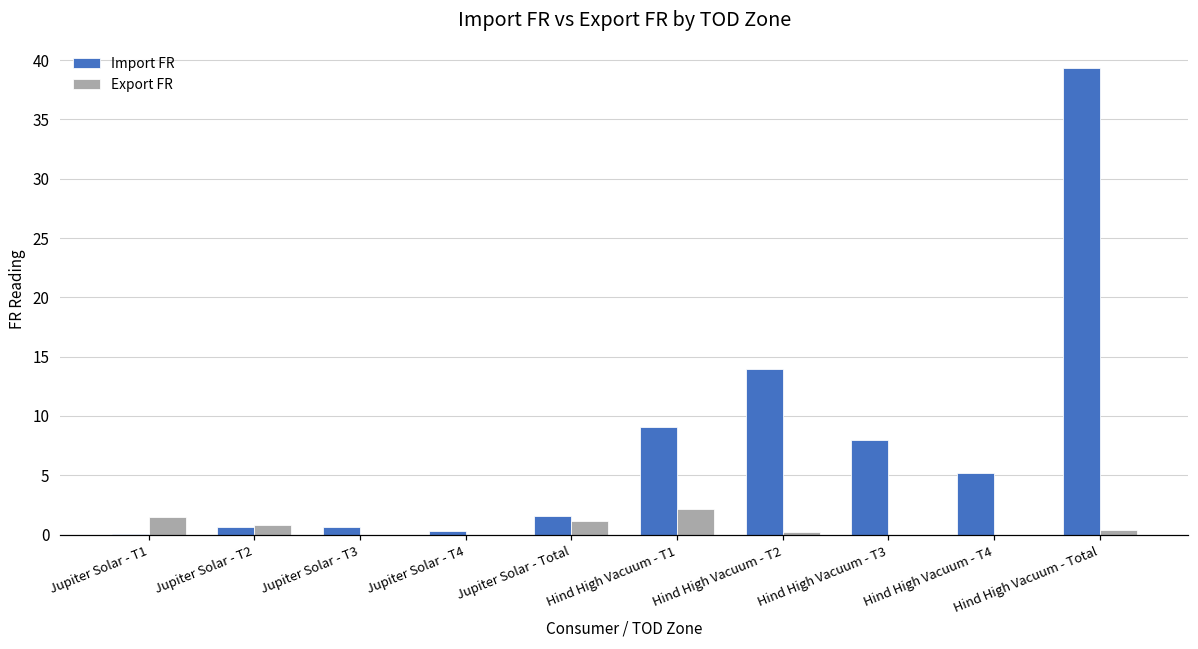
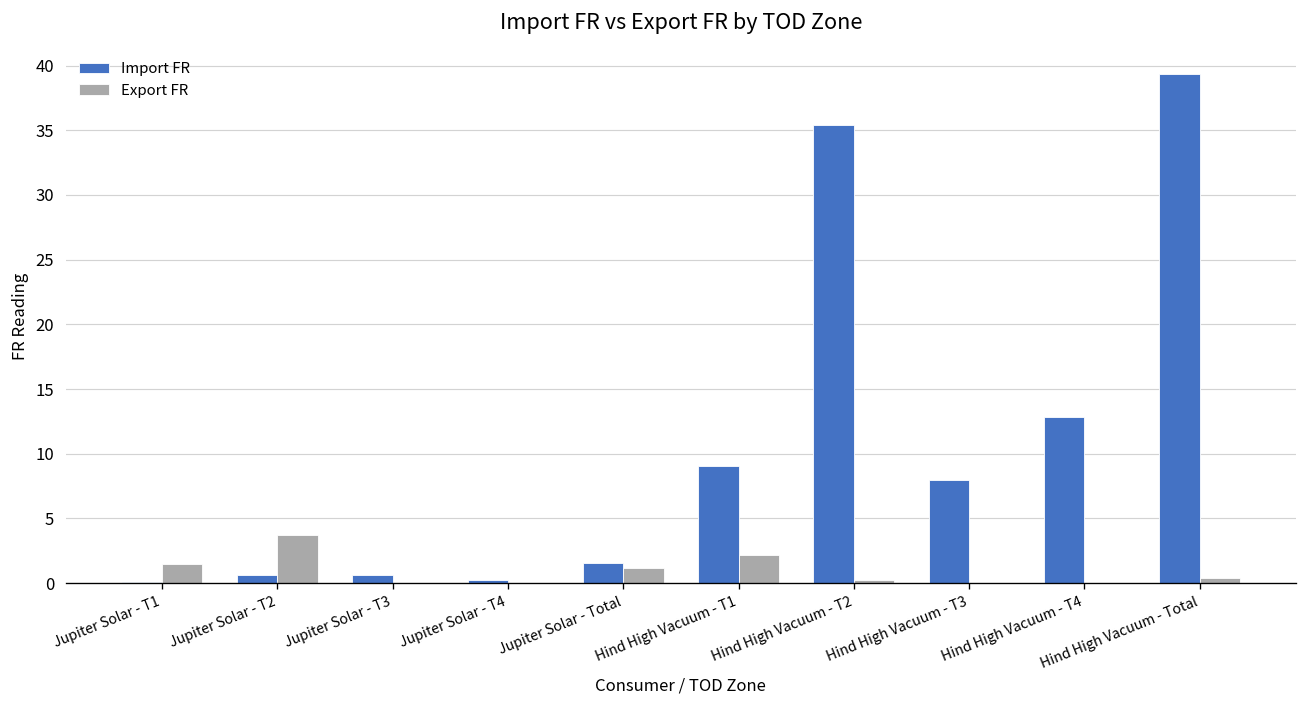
Export FR, Jupiter Solar - T2: 0.8 -> 3.7
Import FR, Hind High Vacuum - T2: 14.0 -> 35.4
Import FR, Hind High Vacuum - T4: 5.2 -> 12.8
